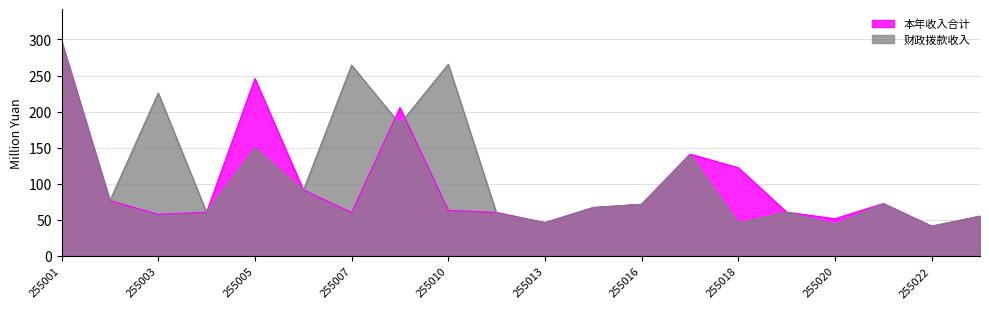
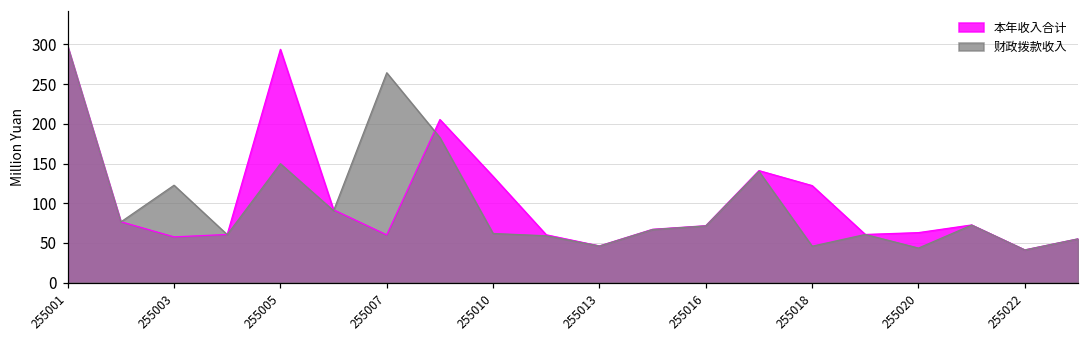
财政拨款收入, 255003: 230 -> 120
本年收入合计, 255005: 250 -> 290
本年收入合计, 255010: 60 -> 130
财政拨款收入, 255010: 270 -> 60
本年收入合计, 255020: 50 -> 60
